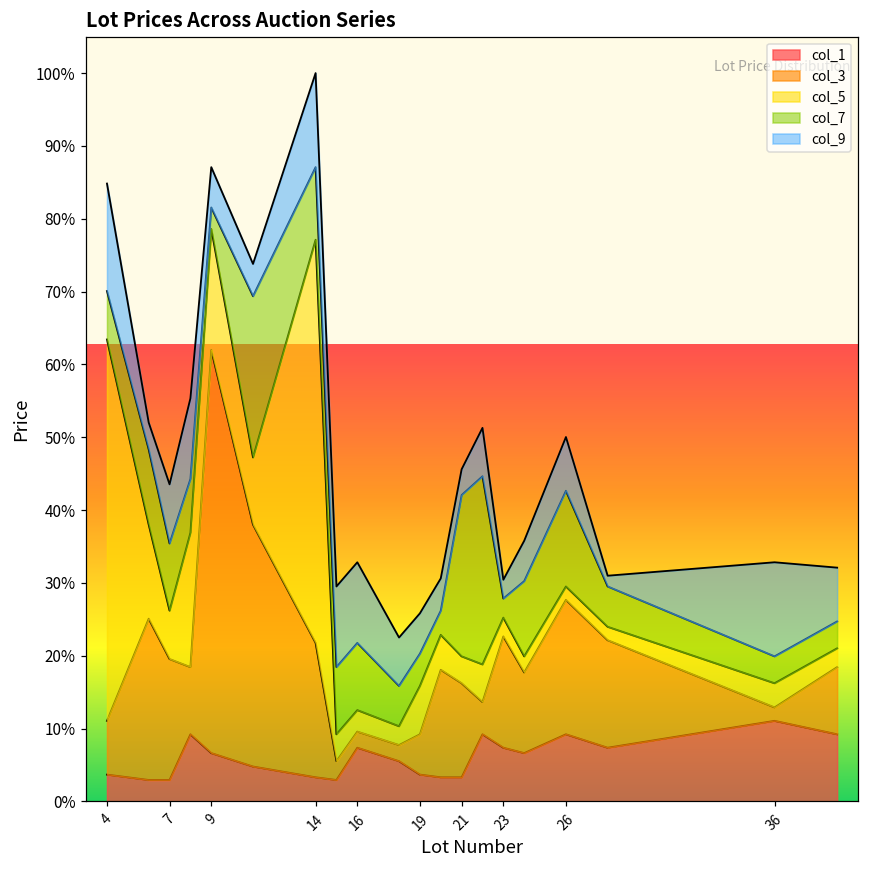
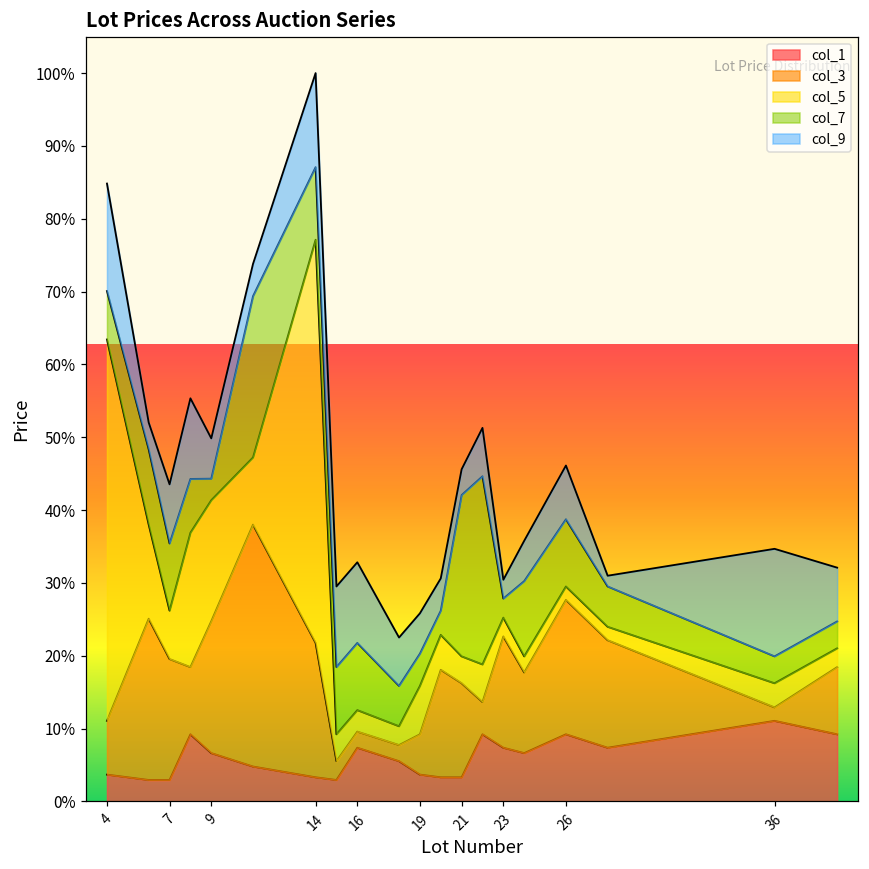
col_3, 9: 55% -> 18%
col_7, 26: 13% -> 9%
col_9, 36: 13% -> 15%
